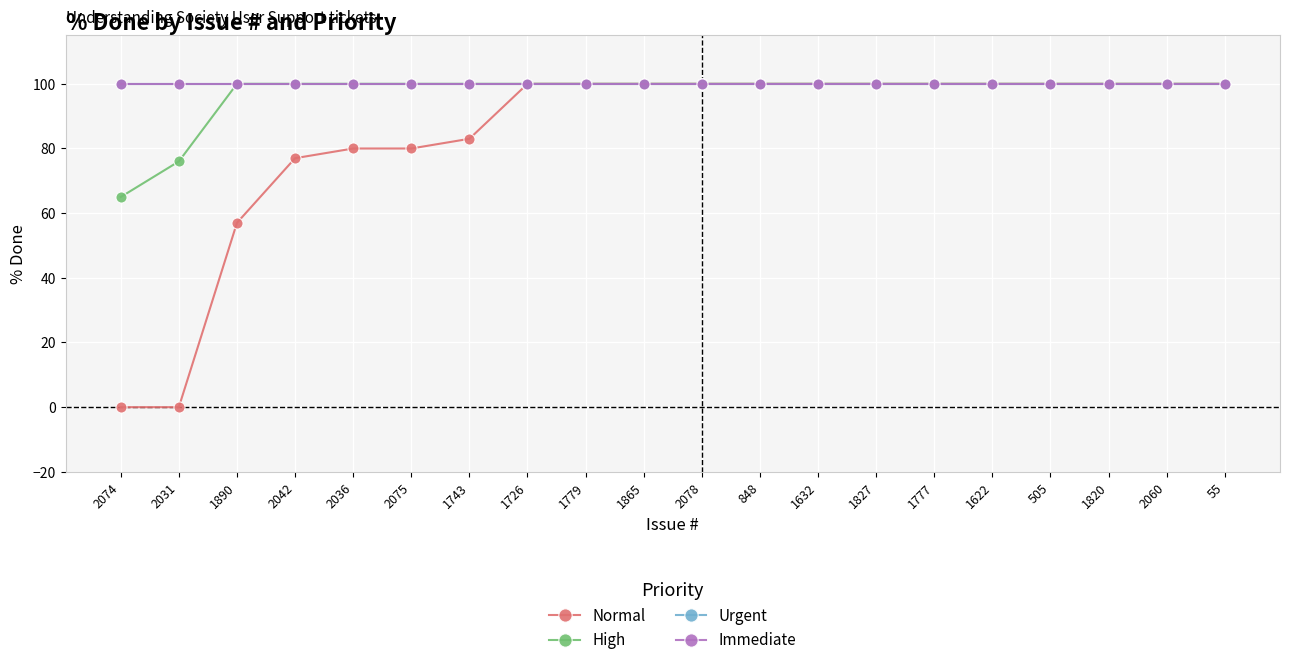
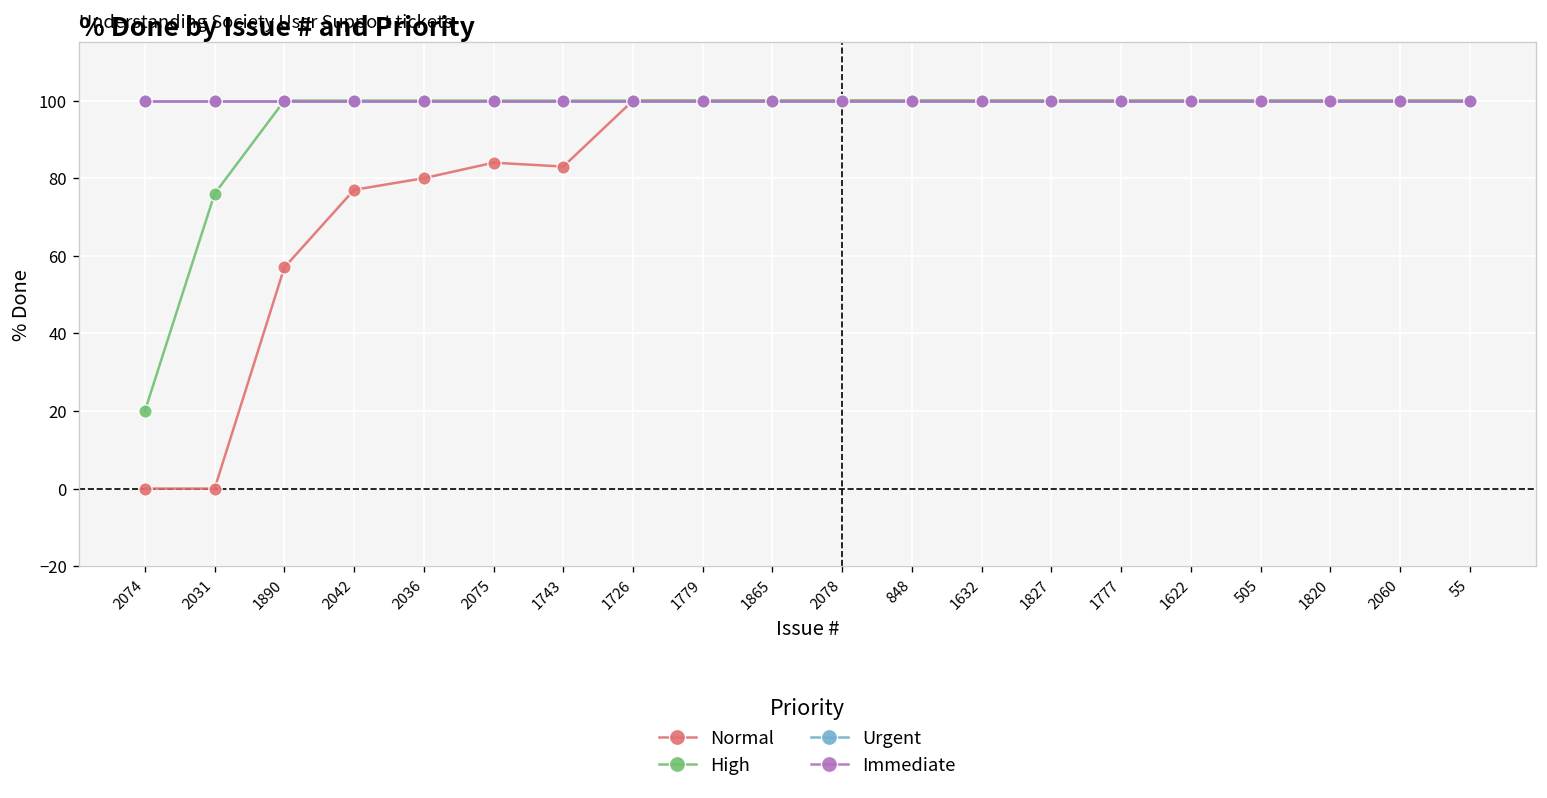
High, 2074: 65 -> 20
Normal, 2075: 80 -> 84
